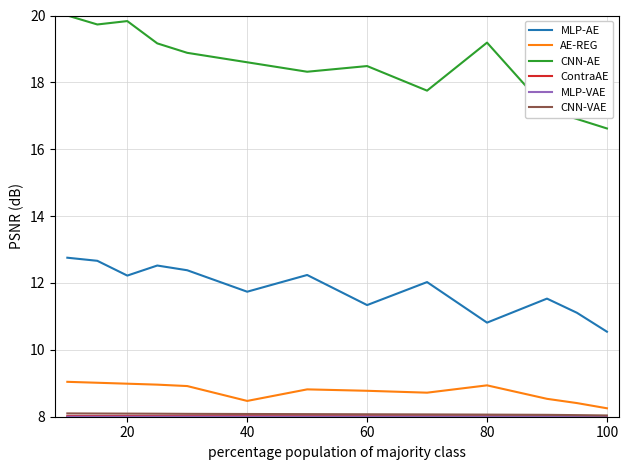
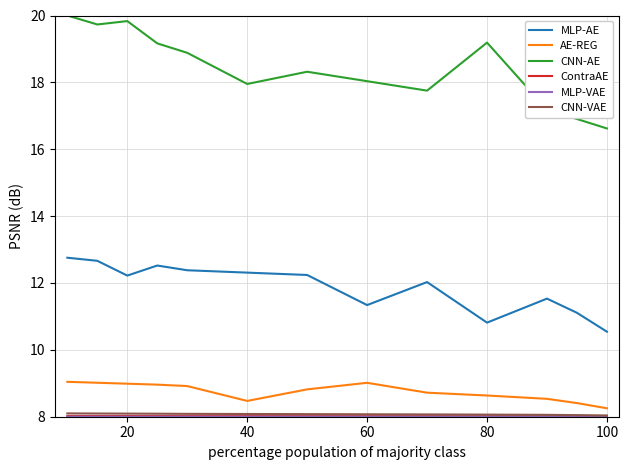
MLP-AE, 40: 11.7 -> 12.3
CNN-AE, 40: 18.6 -> 18.0
AE-REG, 60: 8.8 -> 9.0
CNN-AE, 60: 18.5 -> 18.0
AE-REG, 80: 8.9 -> 8.6
